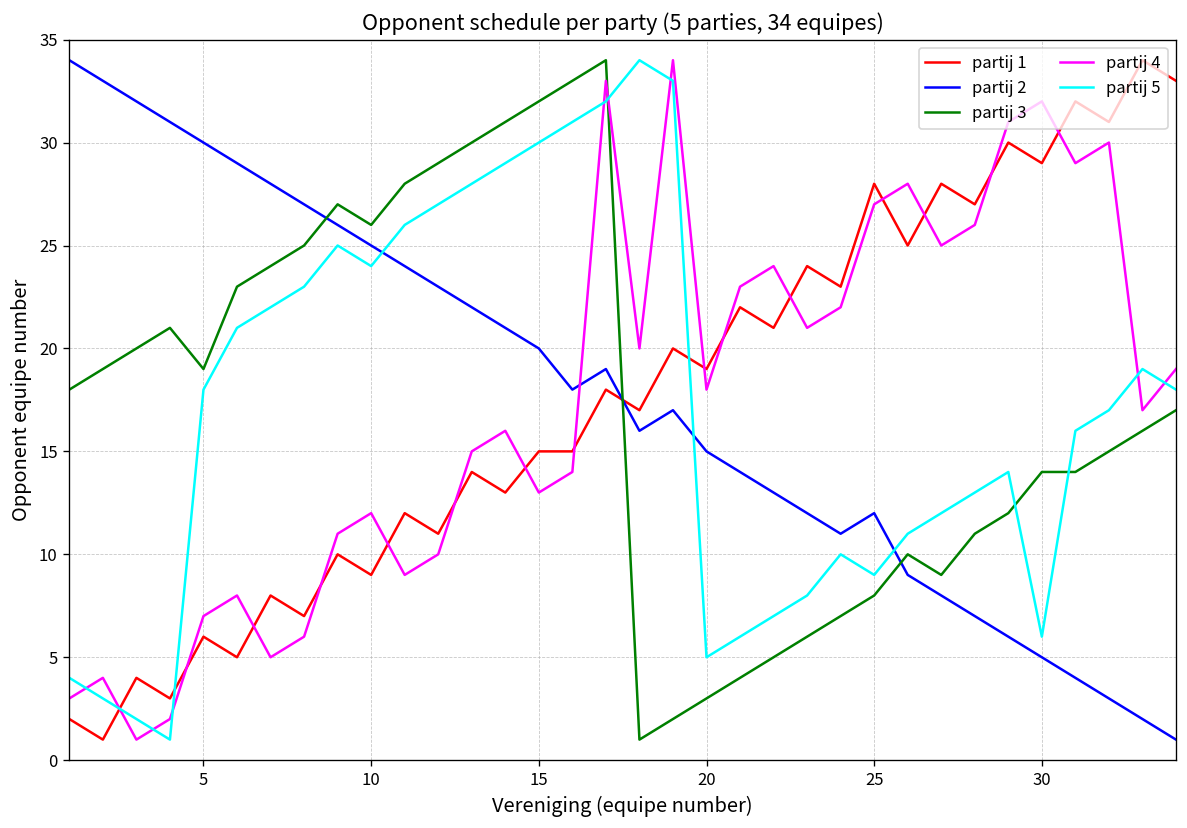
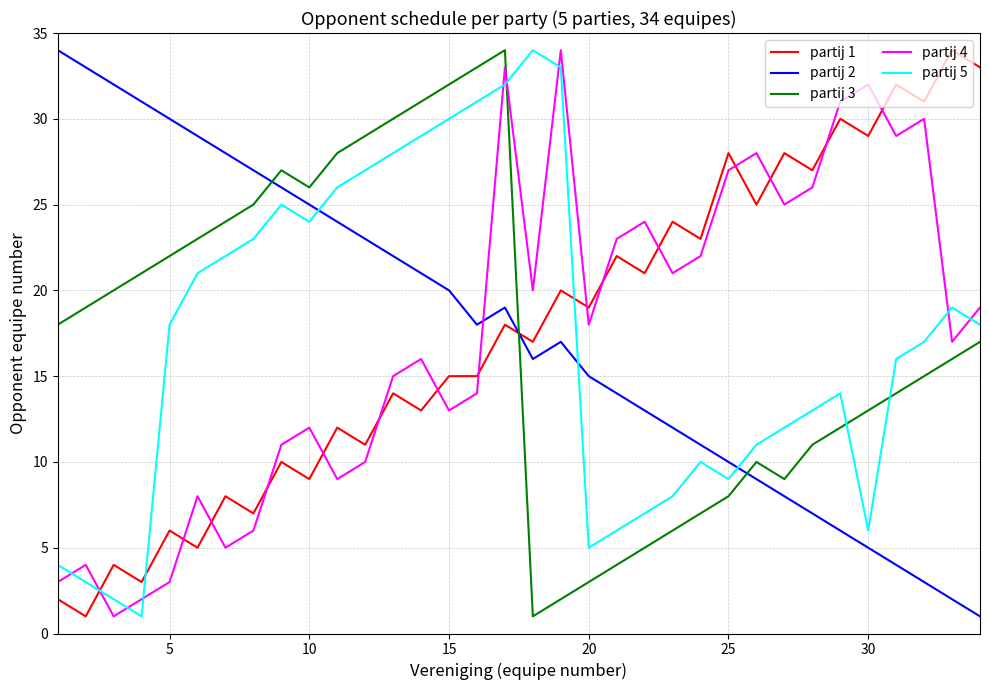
partij 3, 5: 19 -> 22
partij 4, 5: 7 -> 3
partij 2, 25: 12 -> 10
partij 3, 30: 14 -> 13
